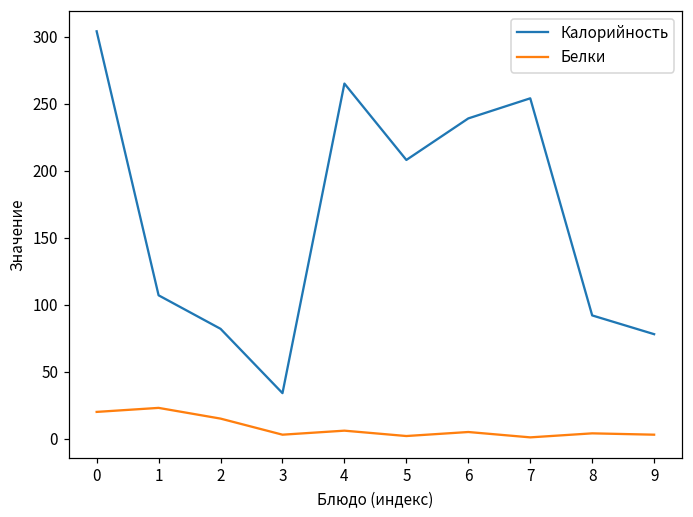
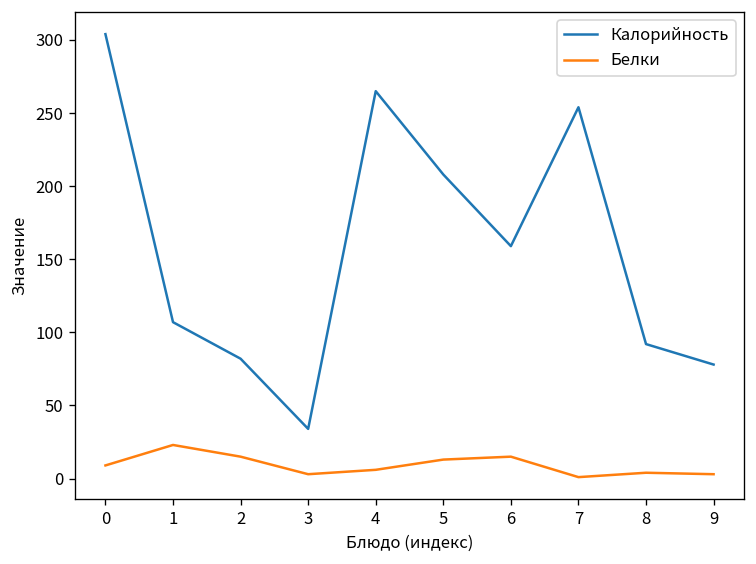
Белки, 0: 20 -> 9
Белки, 5: 2 -> 13
Калорийность, 6: 239 -> 159
Белки, 6: 5 -> 15
